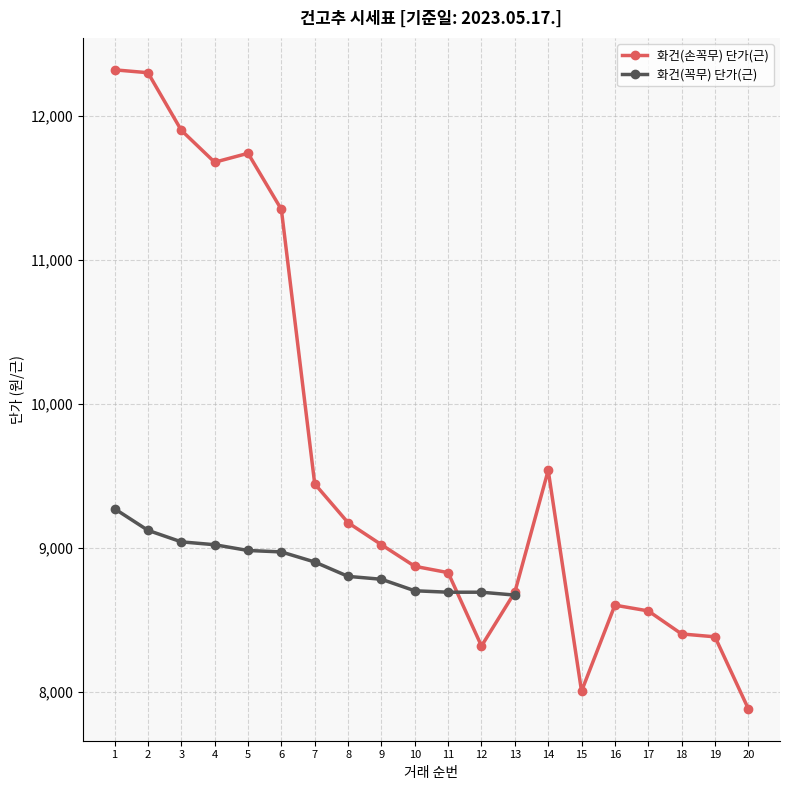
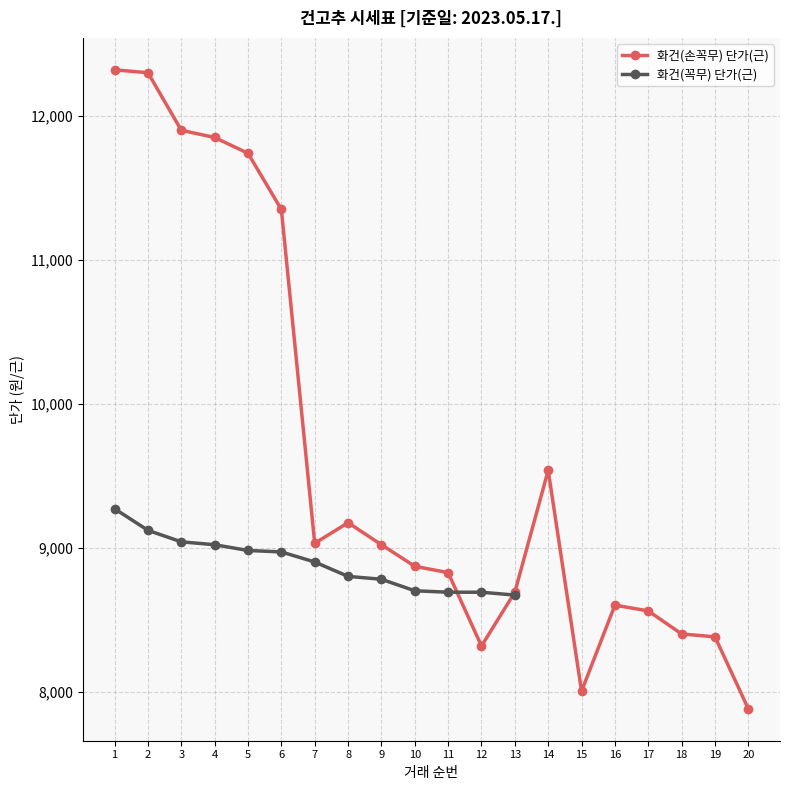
화건(손꼭무) 단가(근), 4: 11,680 -> 11,850
화건(손꼭무) 단가(근), 7: 9,440 -> 9,030
